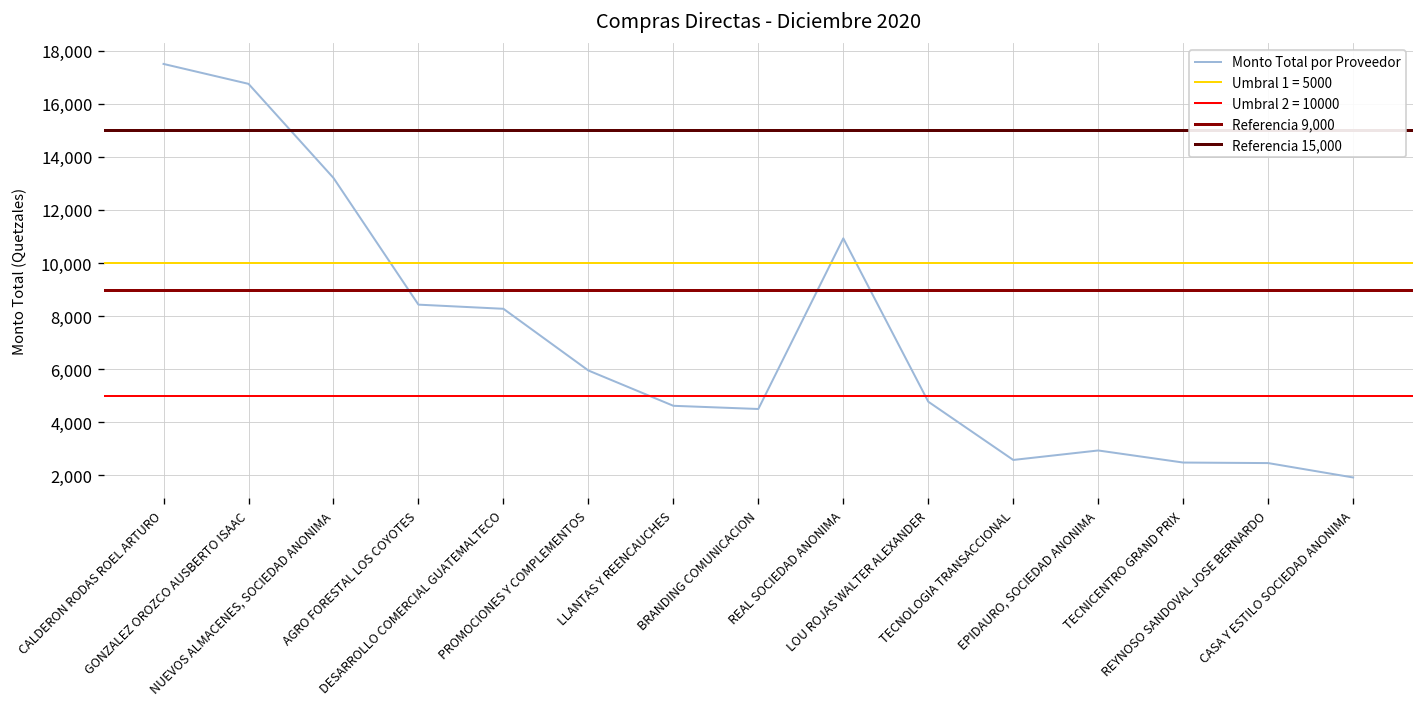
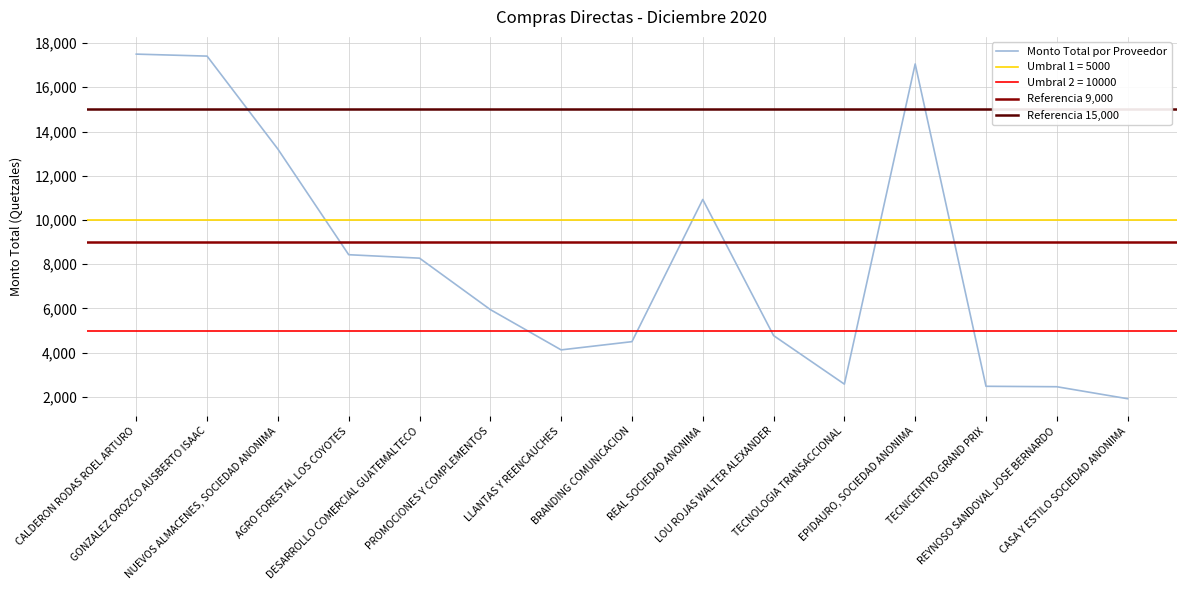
GONZALEZ OROZCO AUSBERTO ISAAC: 16,800 -> 17,400
LLANTAS Y REENCAUCHES: 4,600 -> 4,100
EPIDAURO, SOCIEDAD ANONIMA: 2,900 -> 17,100
